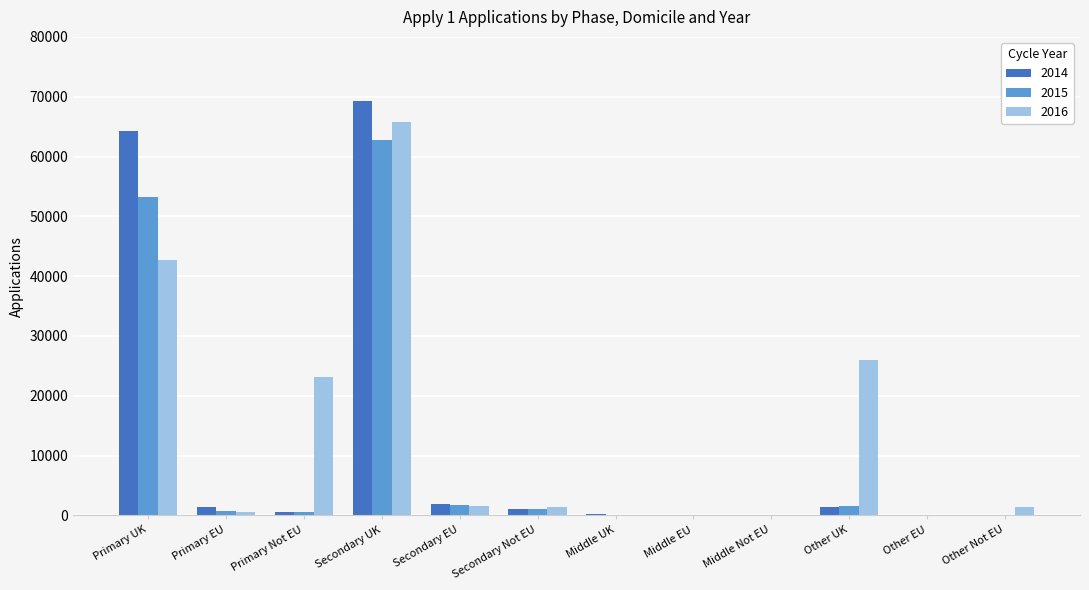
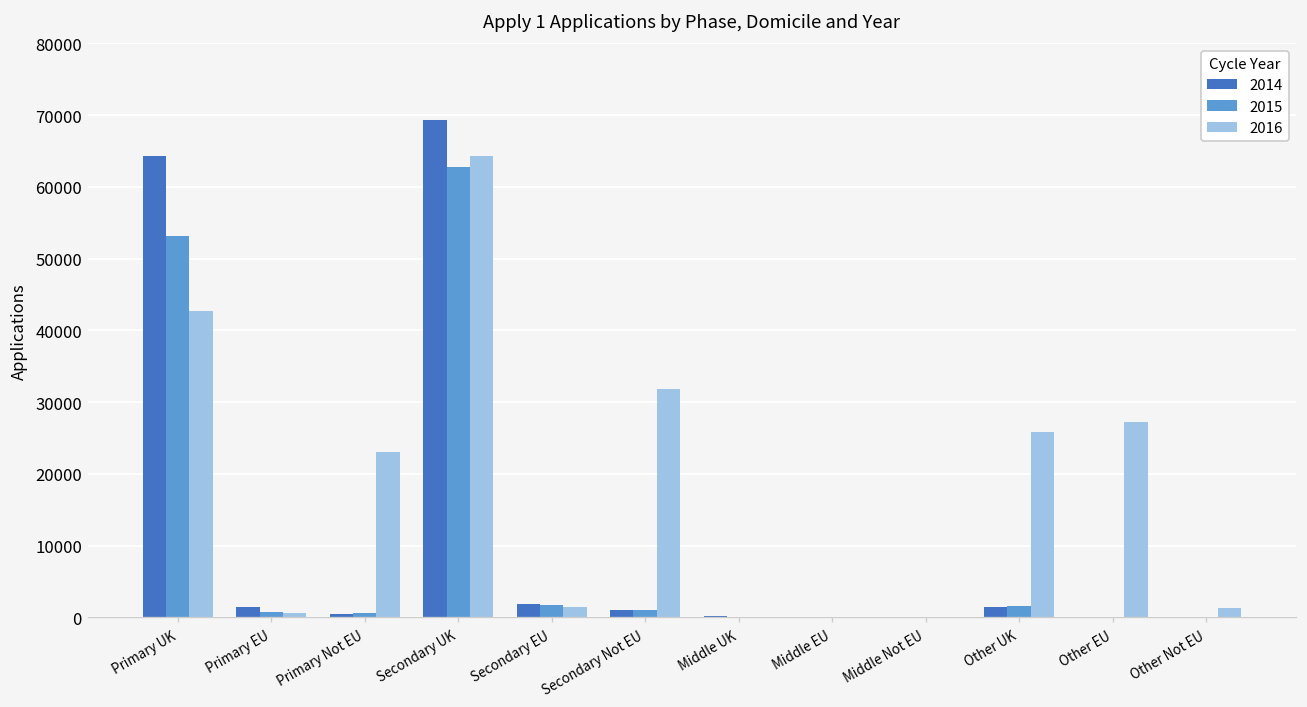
2016, Secondary UK: 66000 -> 64000
2016, Secondary Not EU: 1000 -> 32000
2016, Other EU: 0 -> 27000
